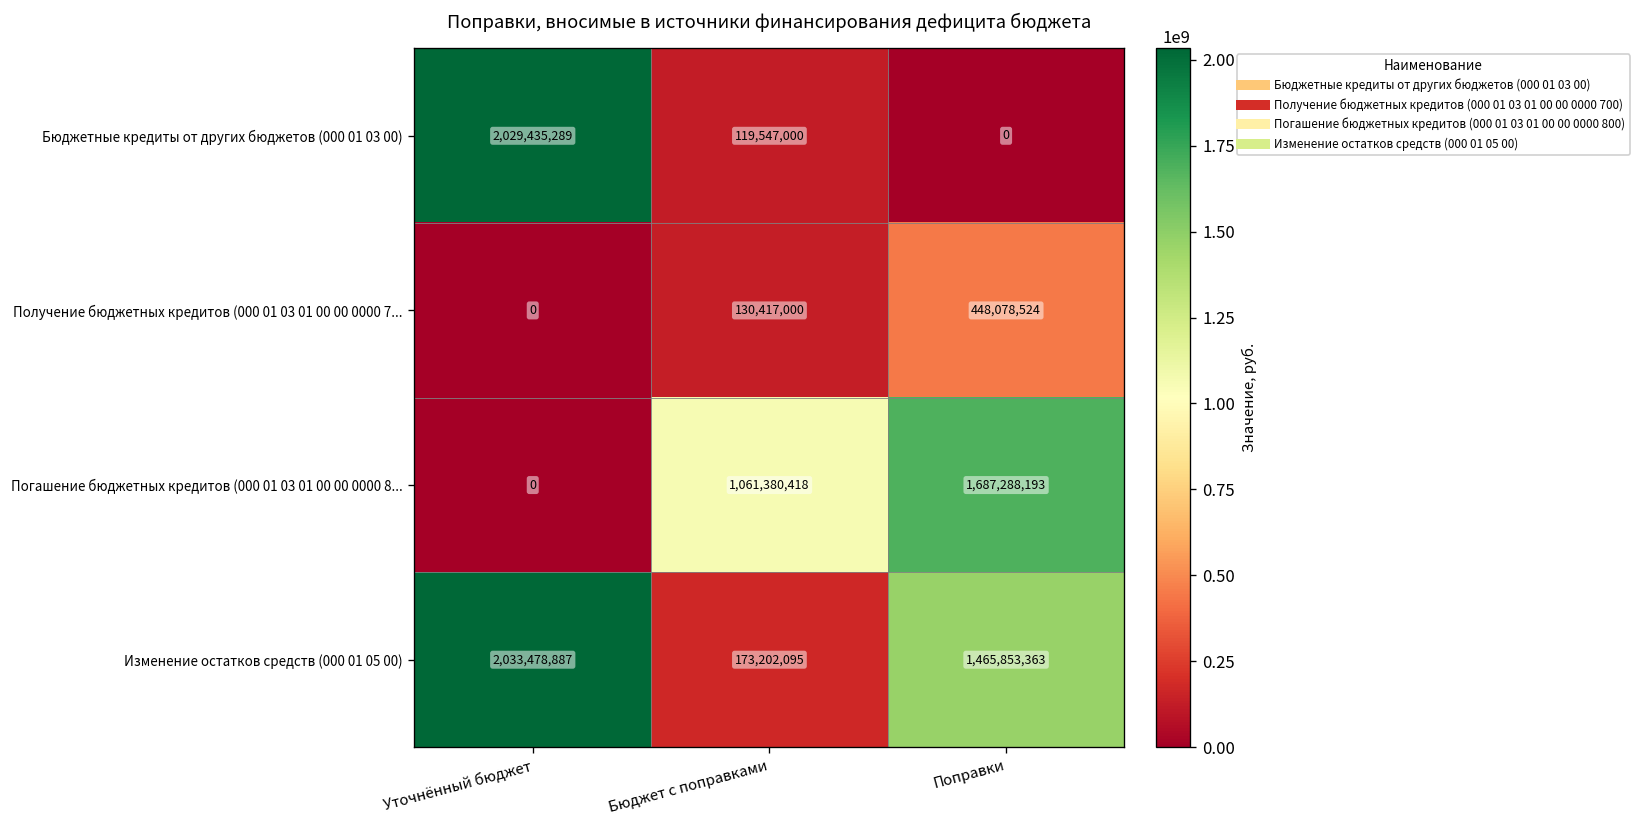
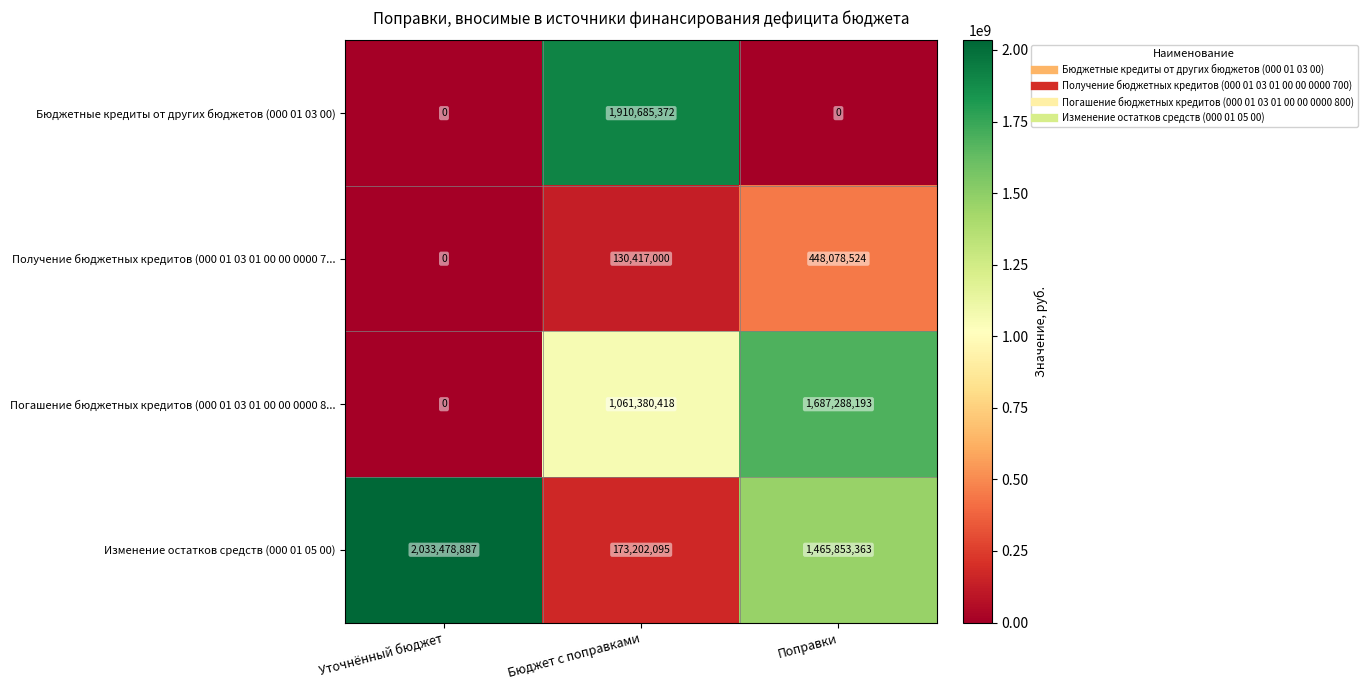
Бюджетные кредиты от других бюджетов (000 01 03 00), Уточнённый бюджет: 2,029,435,289 -> 0
Бюджетные кредиты от других бюджетов (000 01 03 00), Бюджет с поправками: 119,547,000 -> 1,910,685,372
